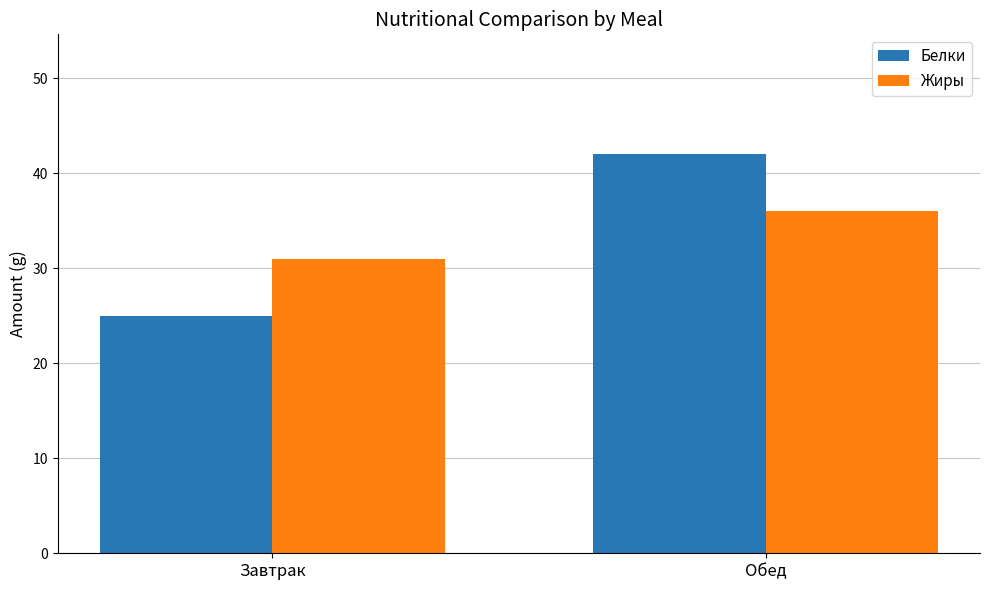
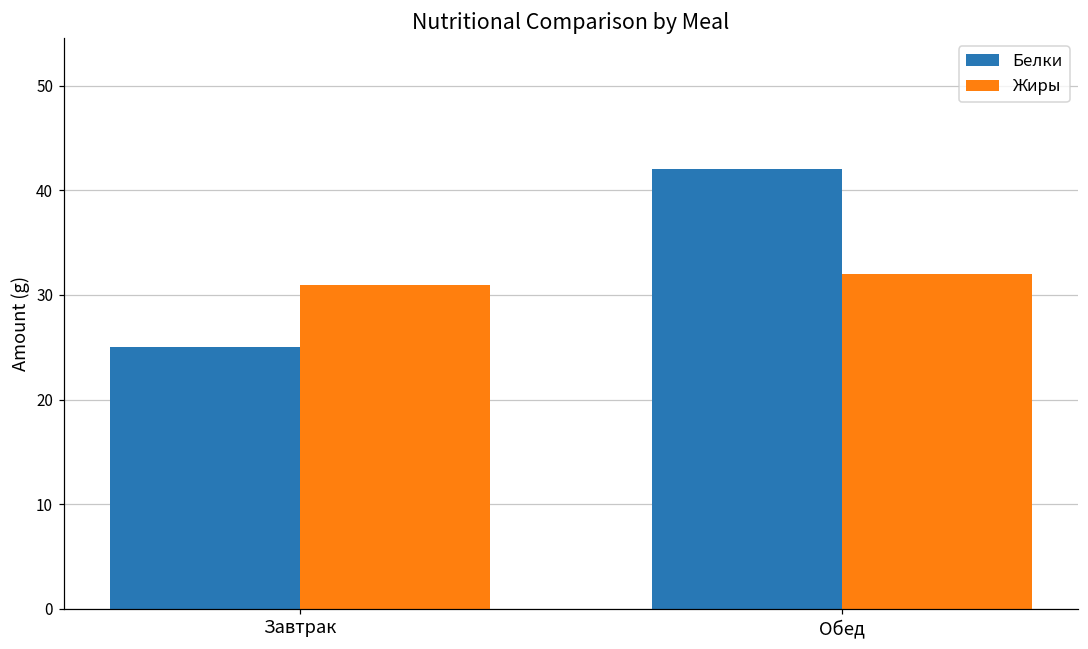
Жиры, Обед: 36 -> 32
